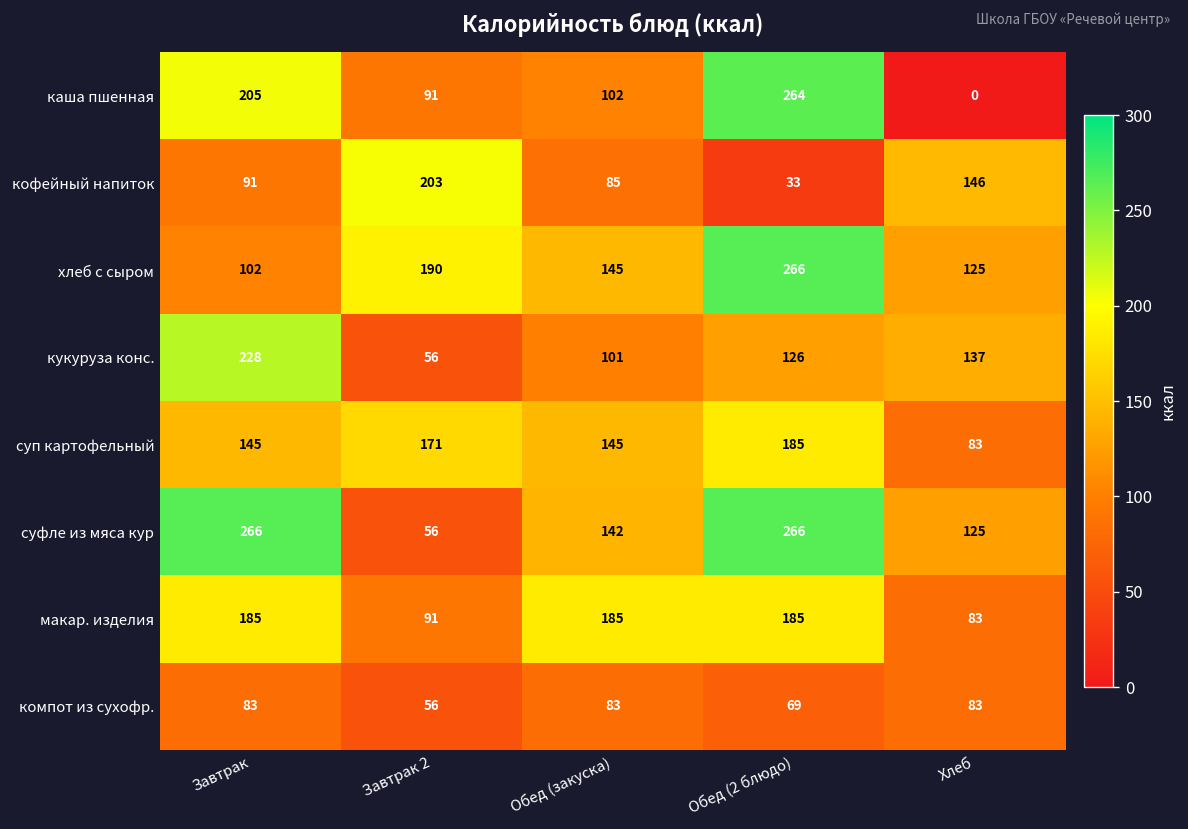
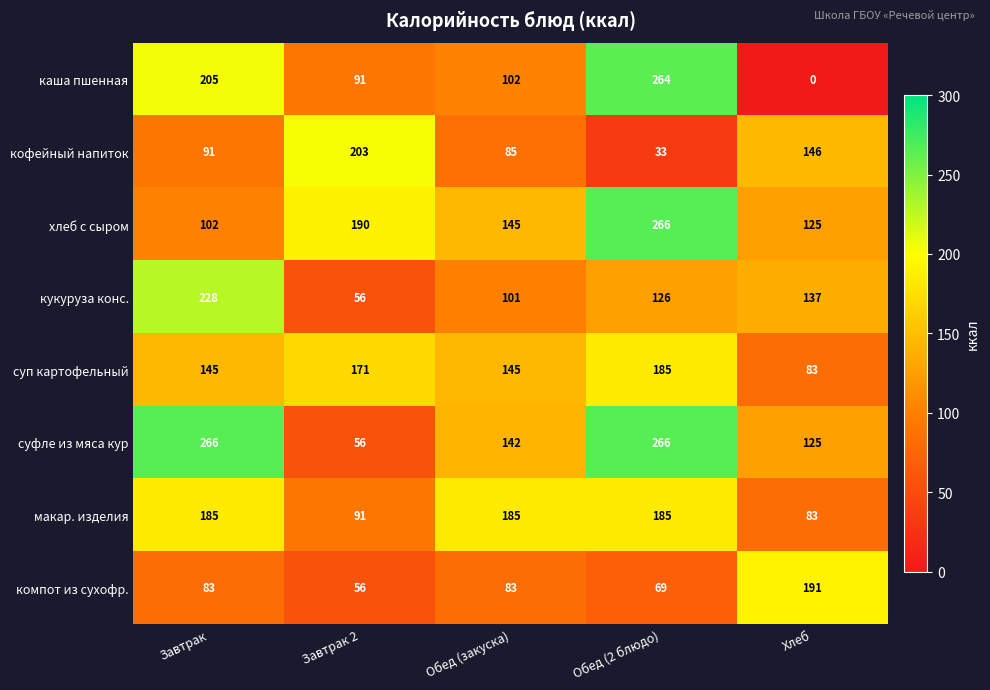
компот из сухофр., Хлеб: 83 -> 191
